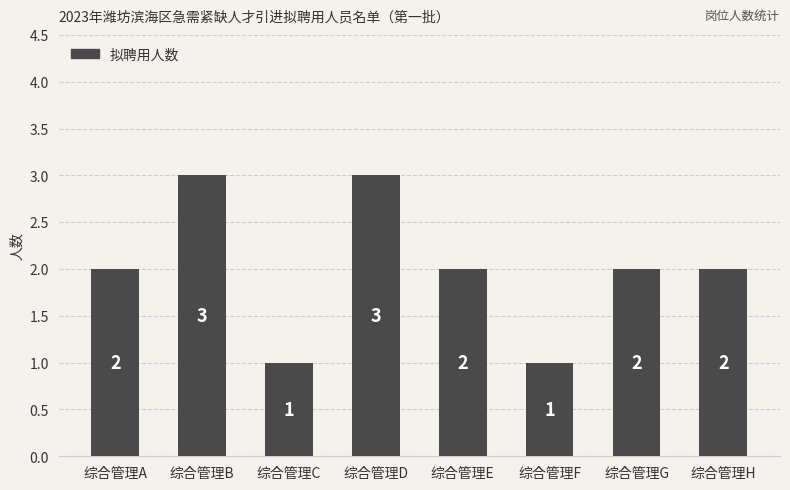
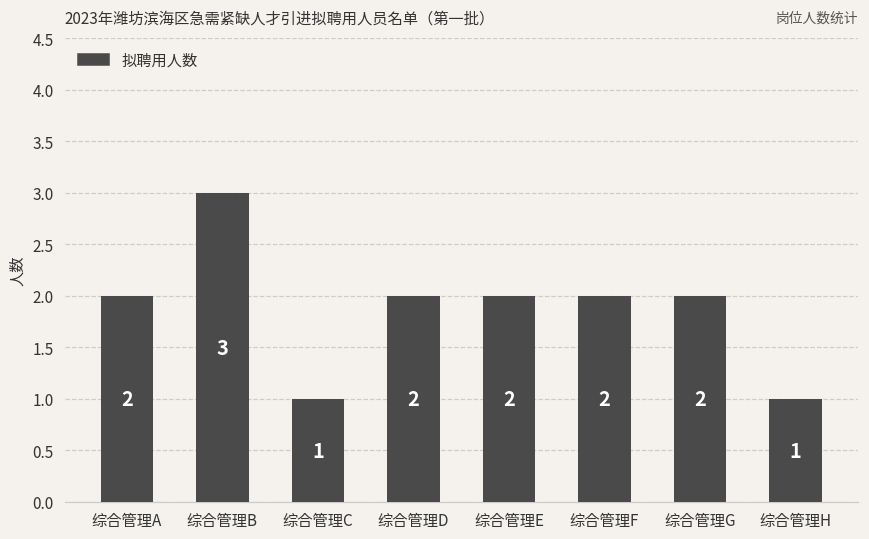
综合管理D: 3 -> 2
综合管理F: 1 -> 2
综合管理H: 2 -> 1
